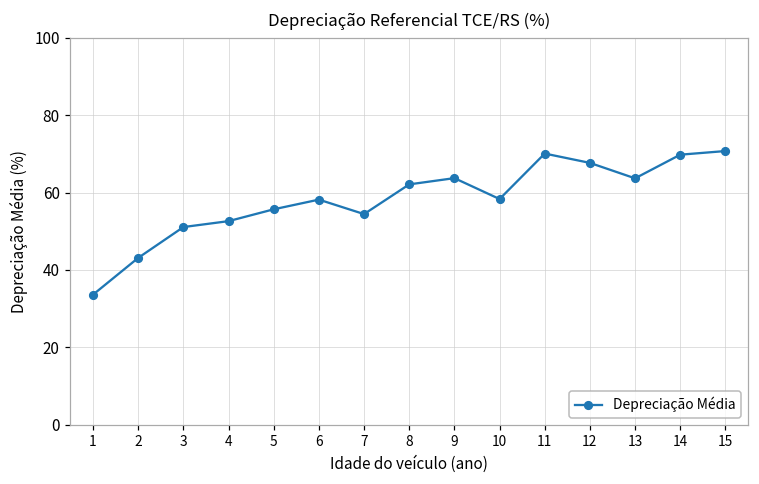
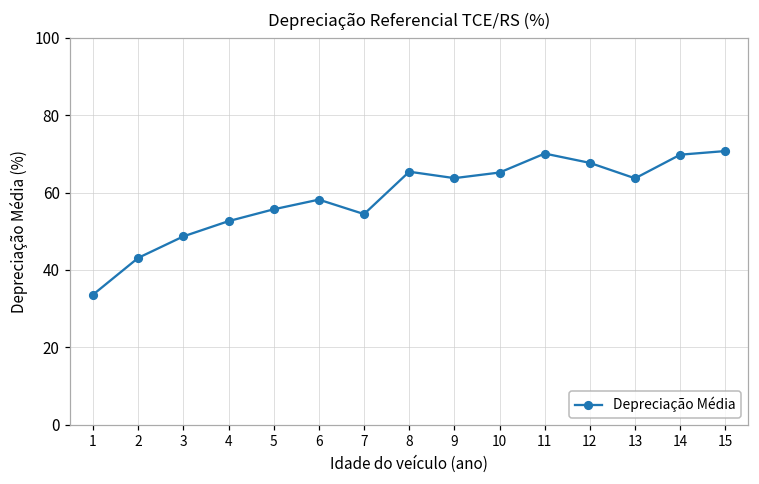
3: 51 -> 49
8: 62 -> 65
10: 58 -> 65
